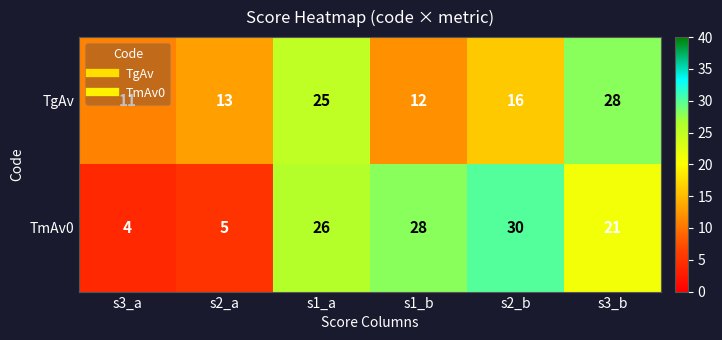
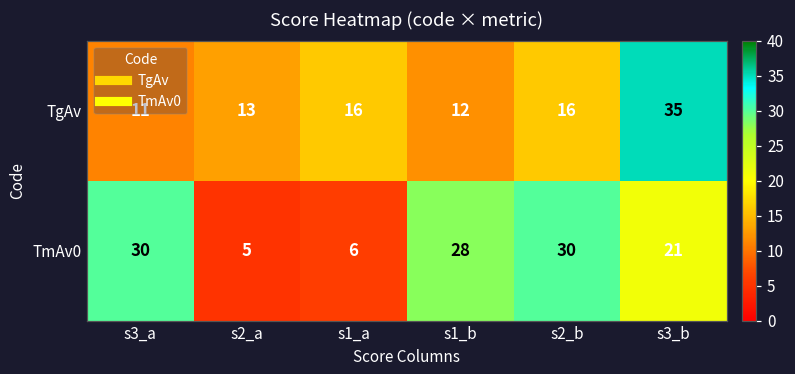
TgAv, s1_a: 25 -> 16
TgAv, s3_b: 28 -> 35
TmAv0, s3_a: 4 -> 30
TmAv0, s1_a: 26 -> 6
